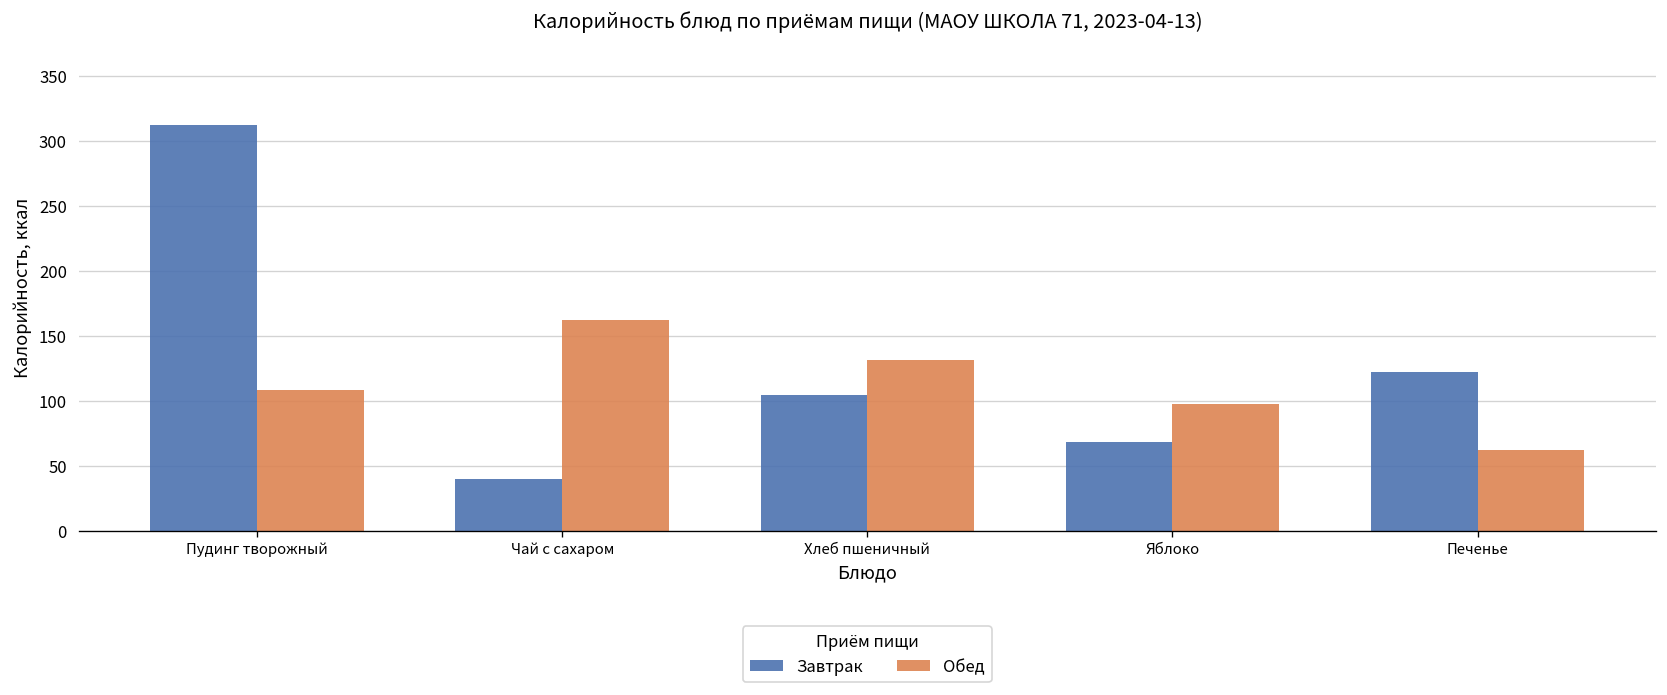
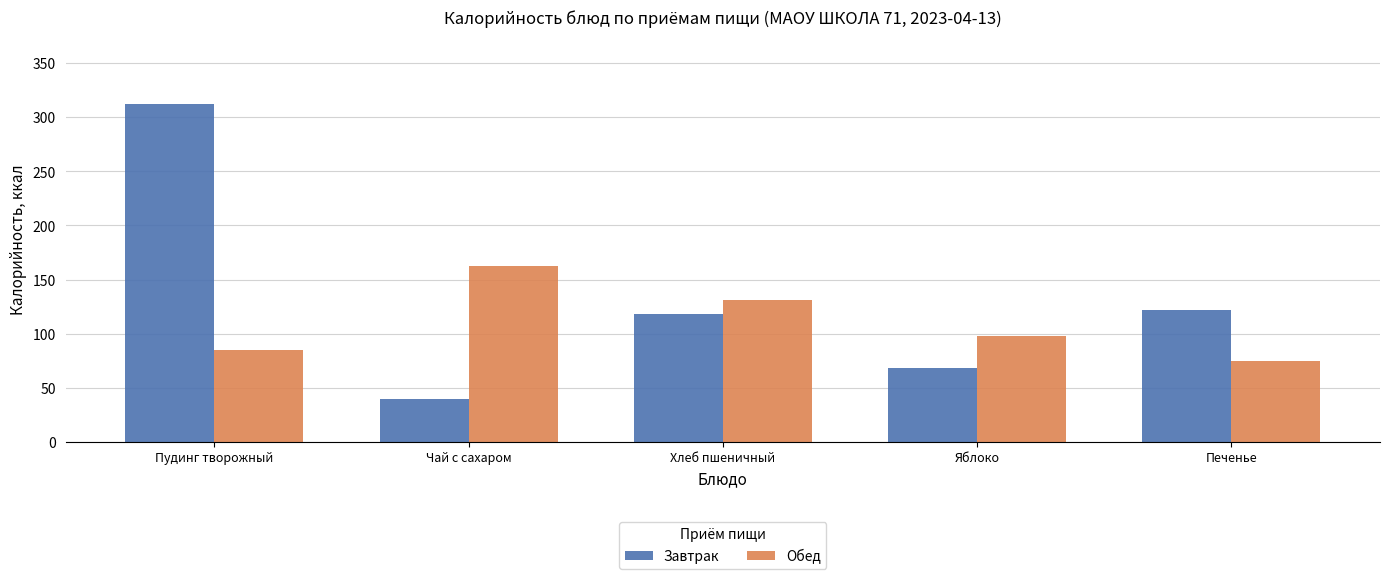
Обед, Пудинг творожный: 108 -> 85
Завтрак, Хлеб пшеничный: 104 -> 118
Обед, Печенье: 62 -> 75
